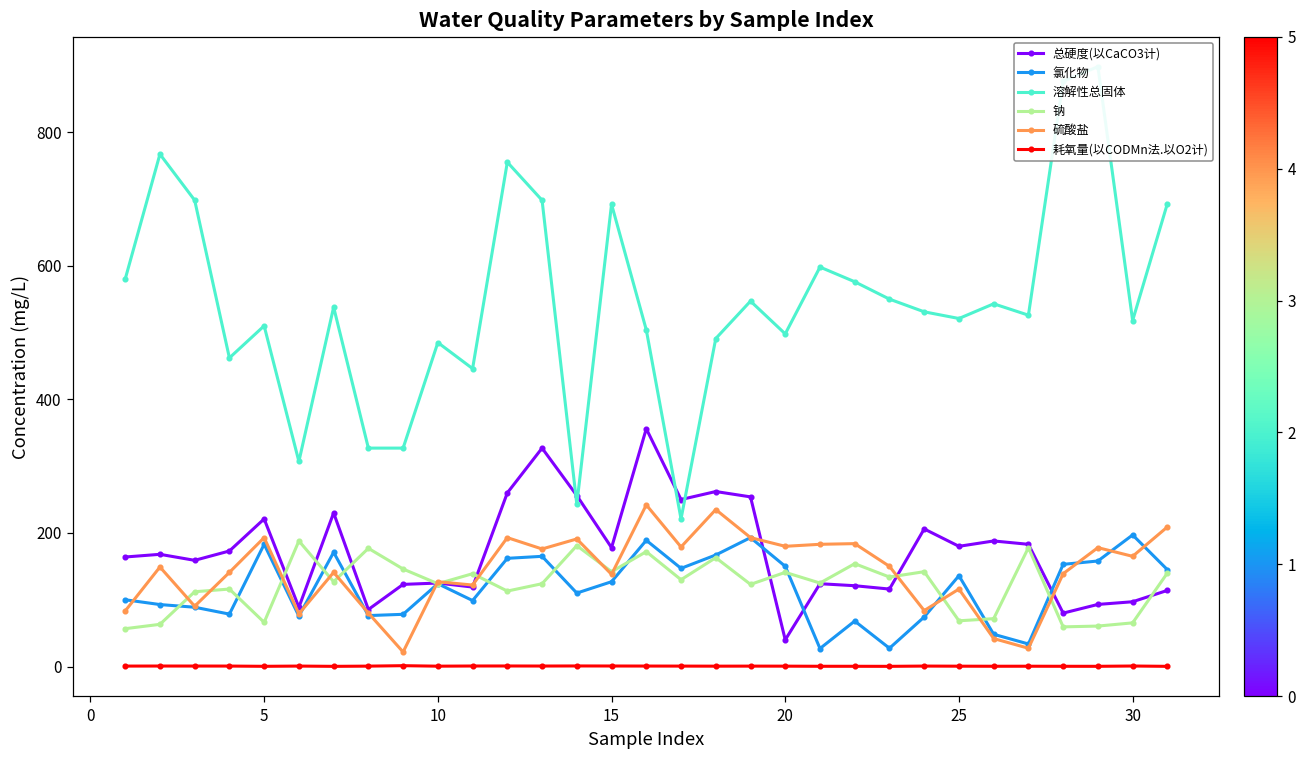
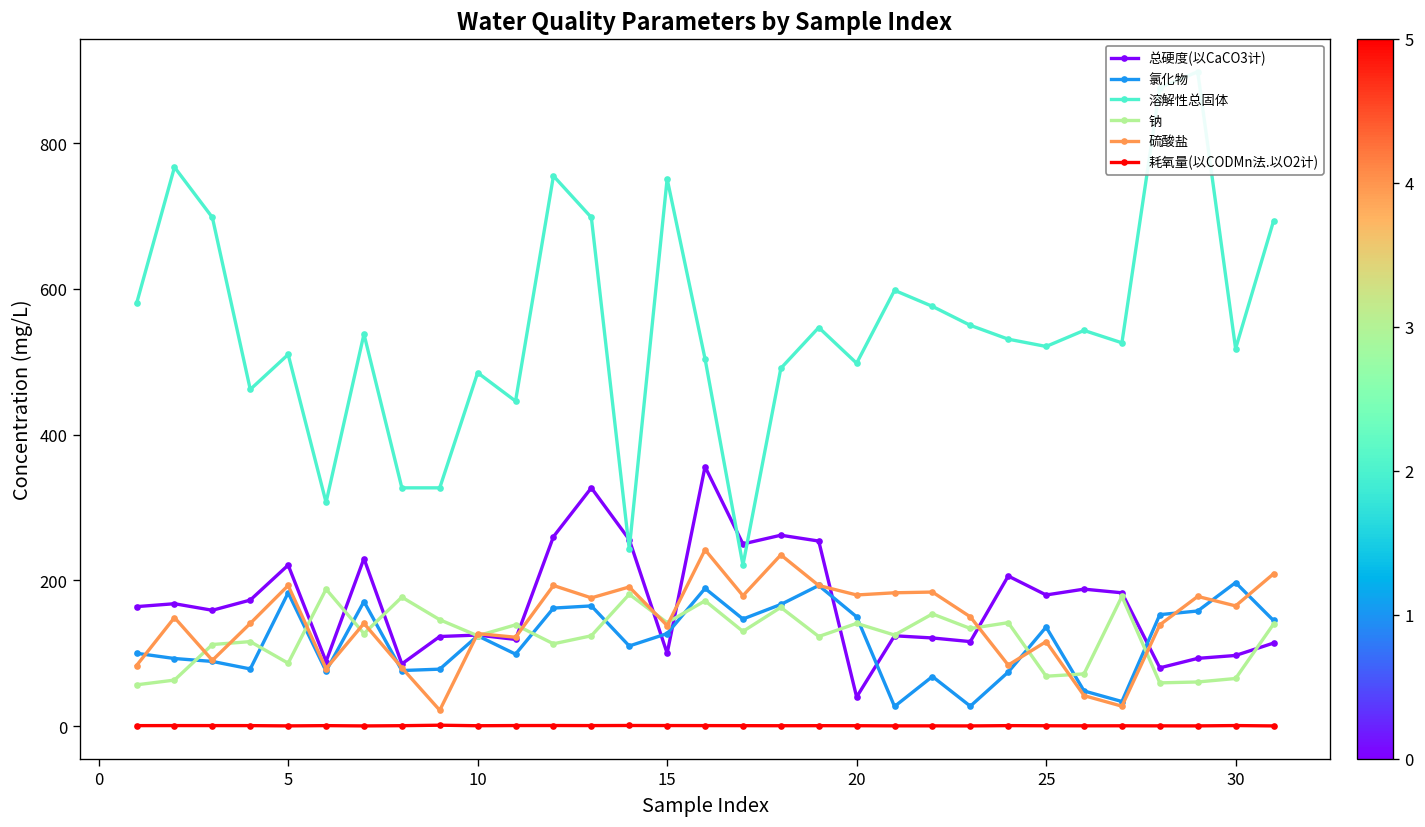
钠, 5: 70 -> 90
总硬度(以CaCO3计), 15: 180 -> 100
溶解性总固体, 15: 690 -> 750
